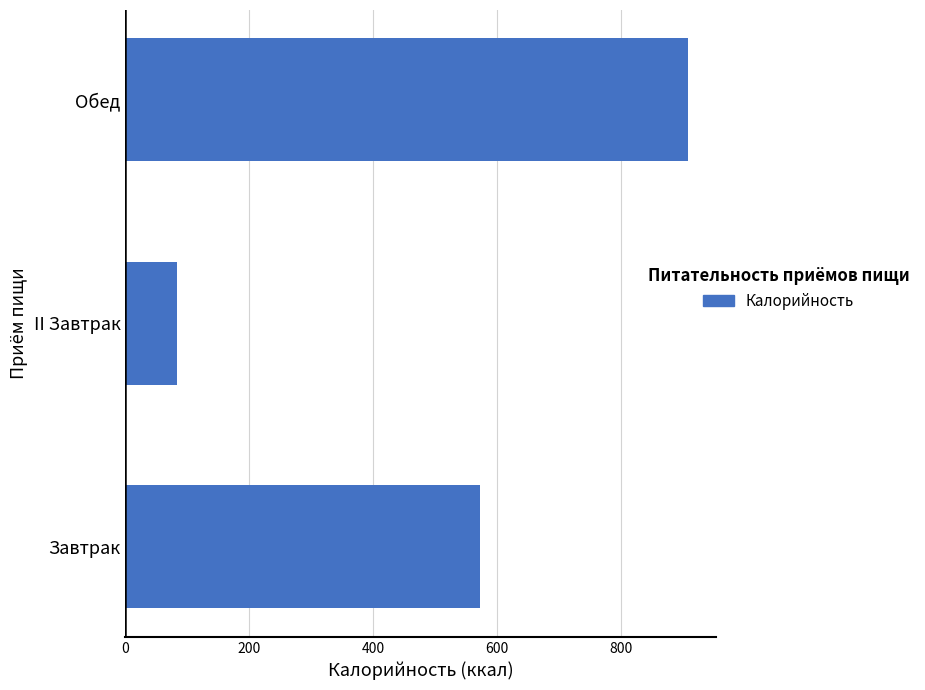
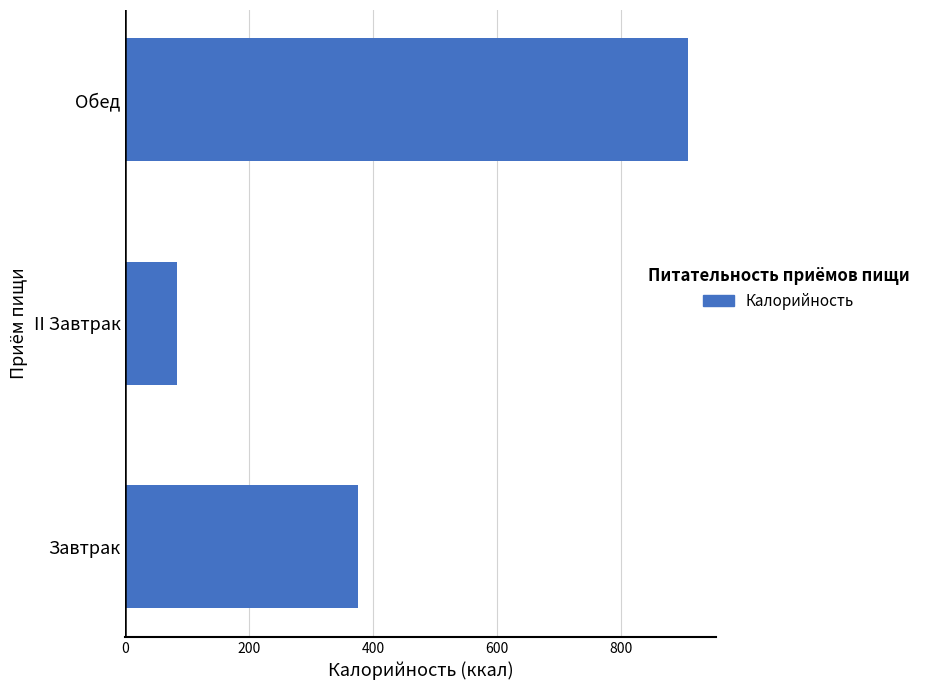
Завтрак: 570 -> 380
